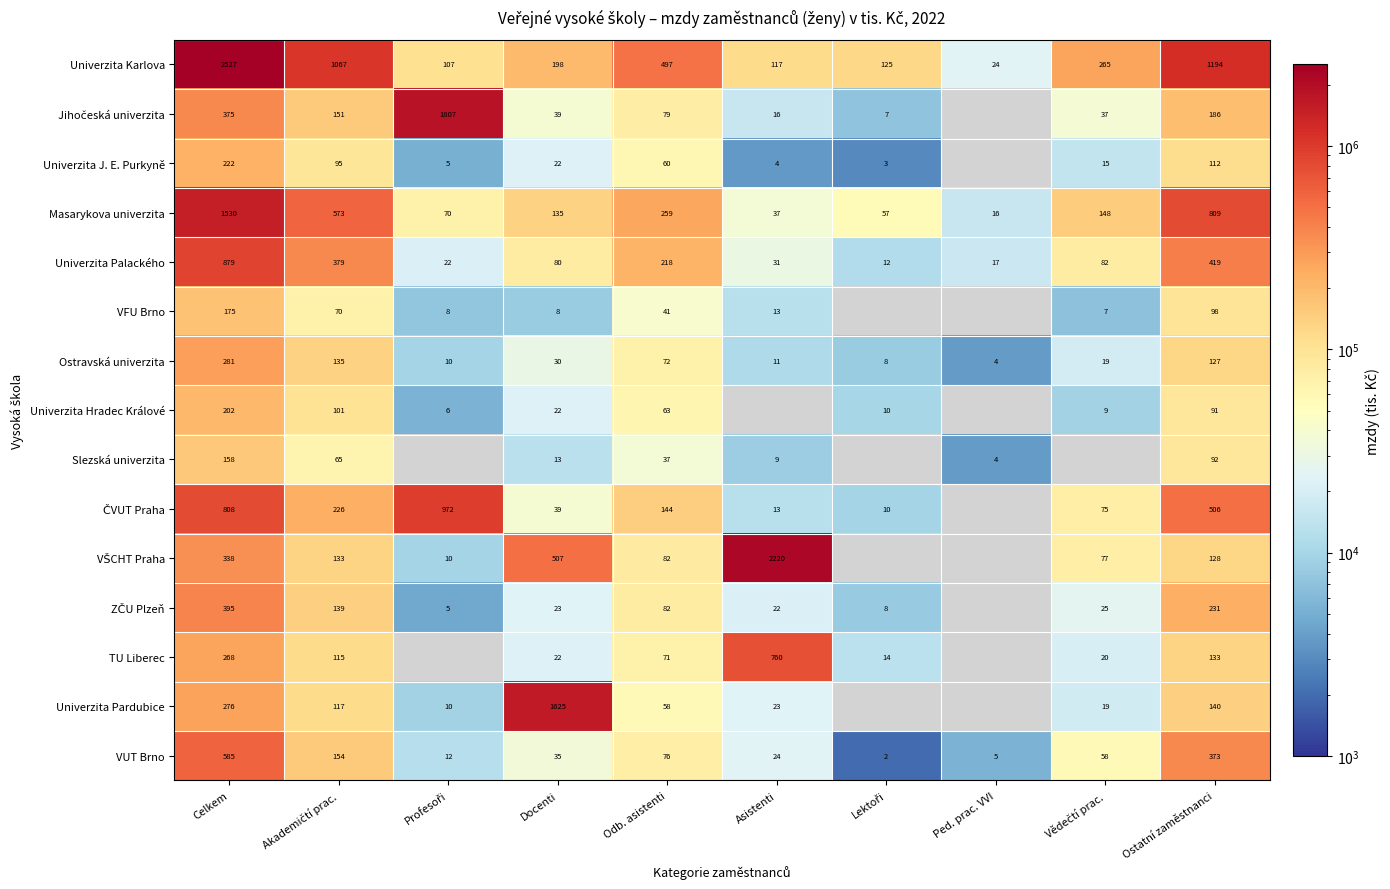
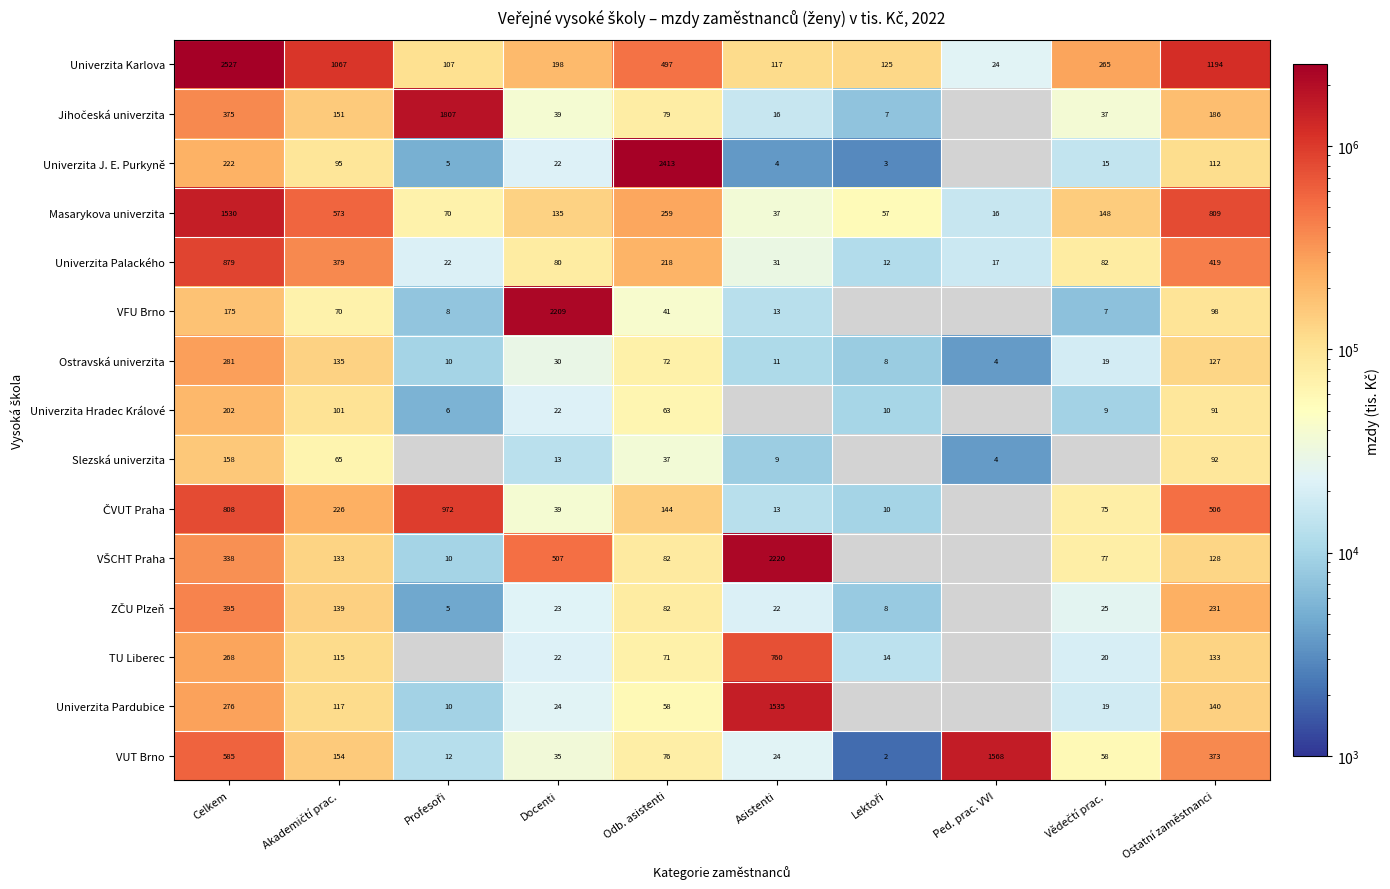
Univerzita J. E. Purkyně, Odb. asistenti: 60 -> 2413
VFU Brno, Docenti: 8 -> 2209
Univerzita Pardubice, Docenti: 1625 -> 24
Univerzita Pardubice, Asistenti: 23 -> 1535
VUT Brno, Ped. prac. VVI: 5 -> 1568
